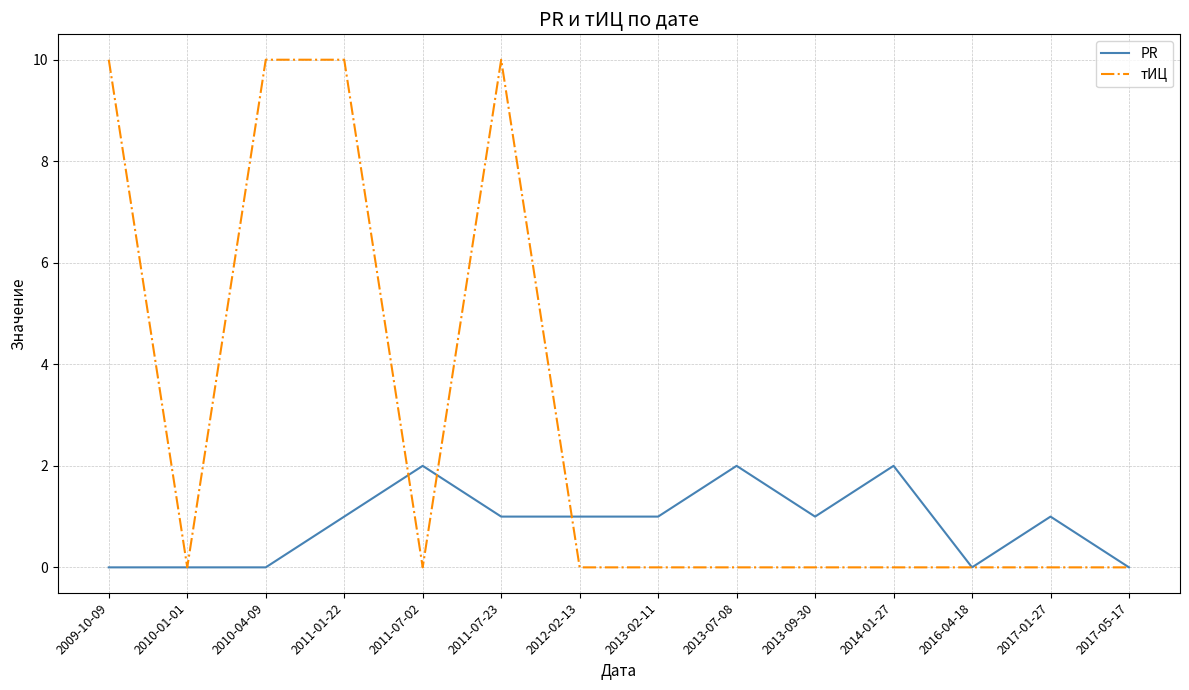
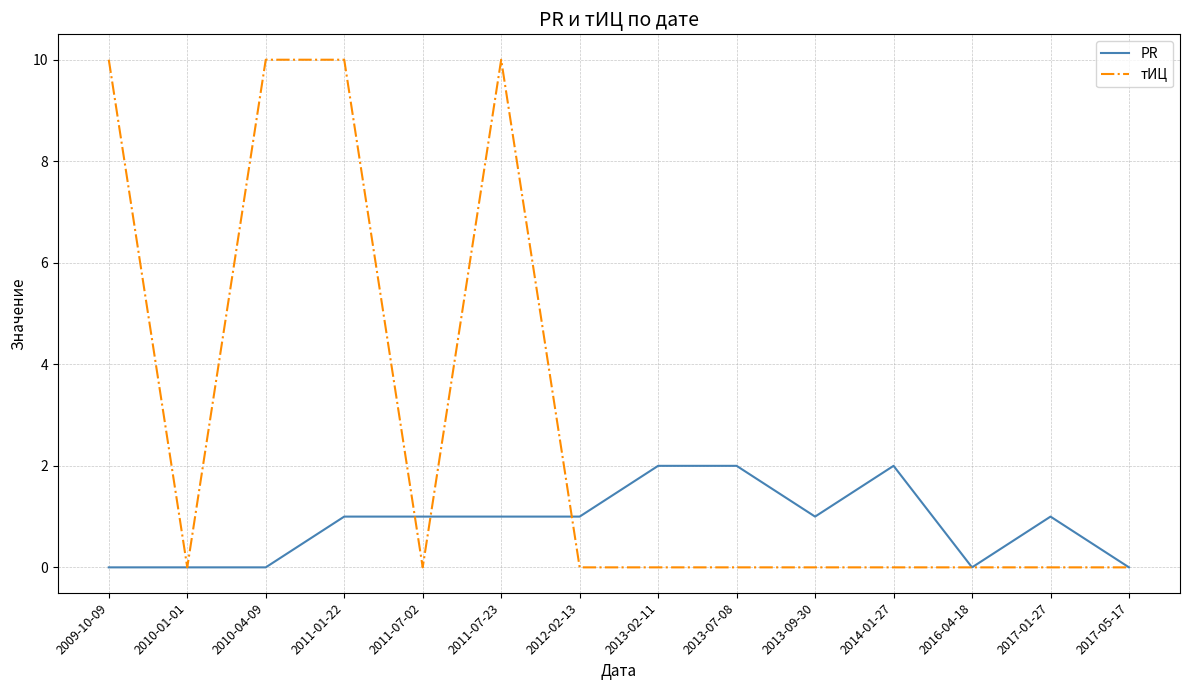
PR, 2011-07-02: 2 -> 1
PR, 2013-02-11: 1 -> 2
